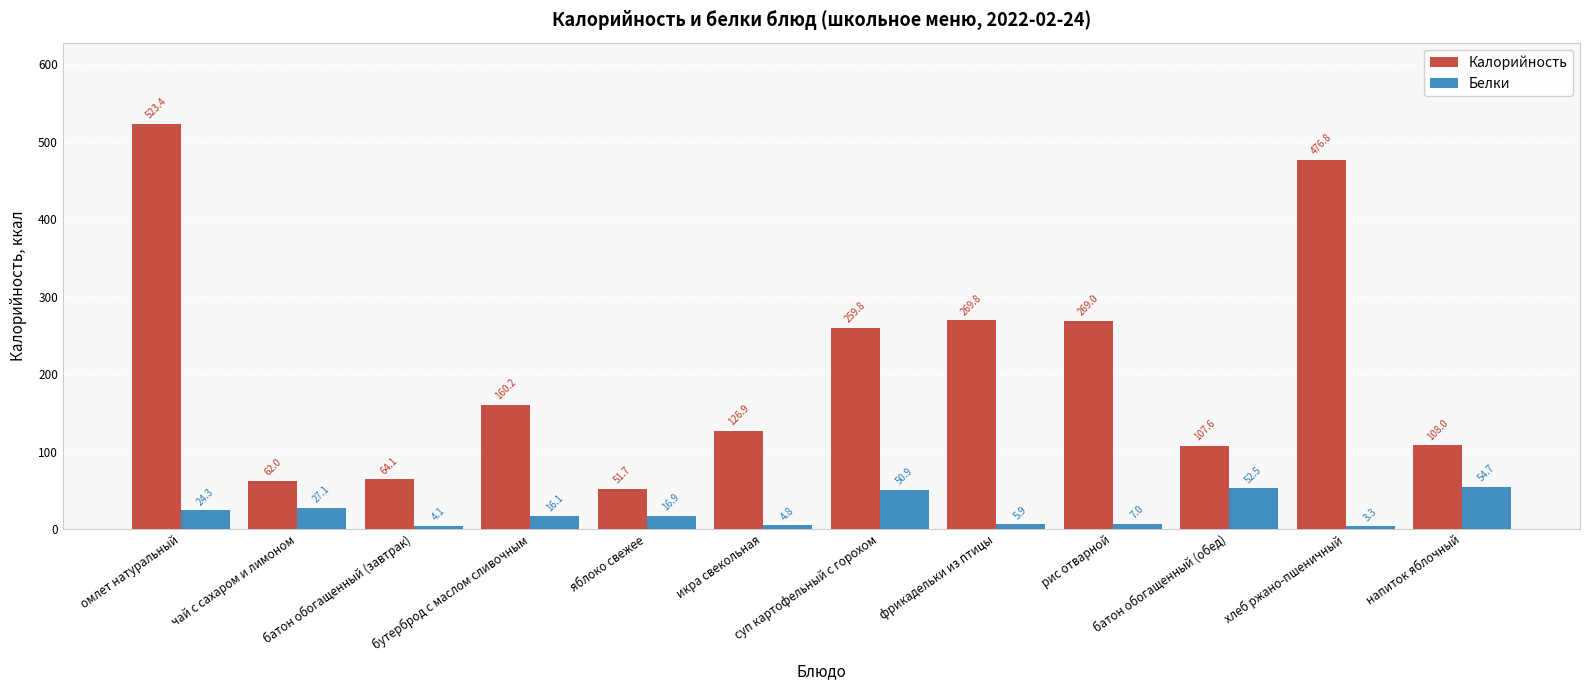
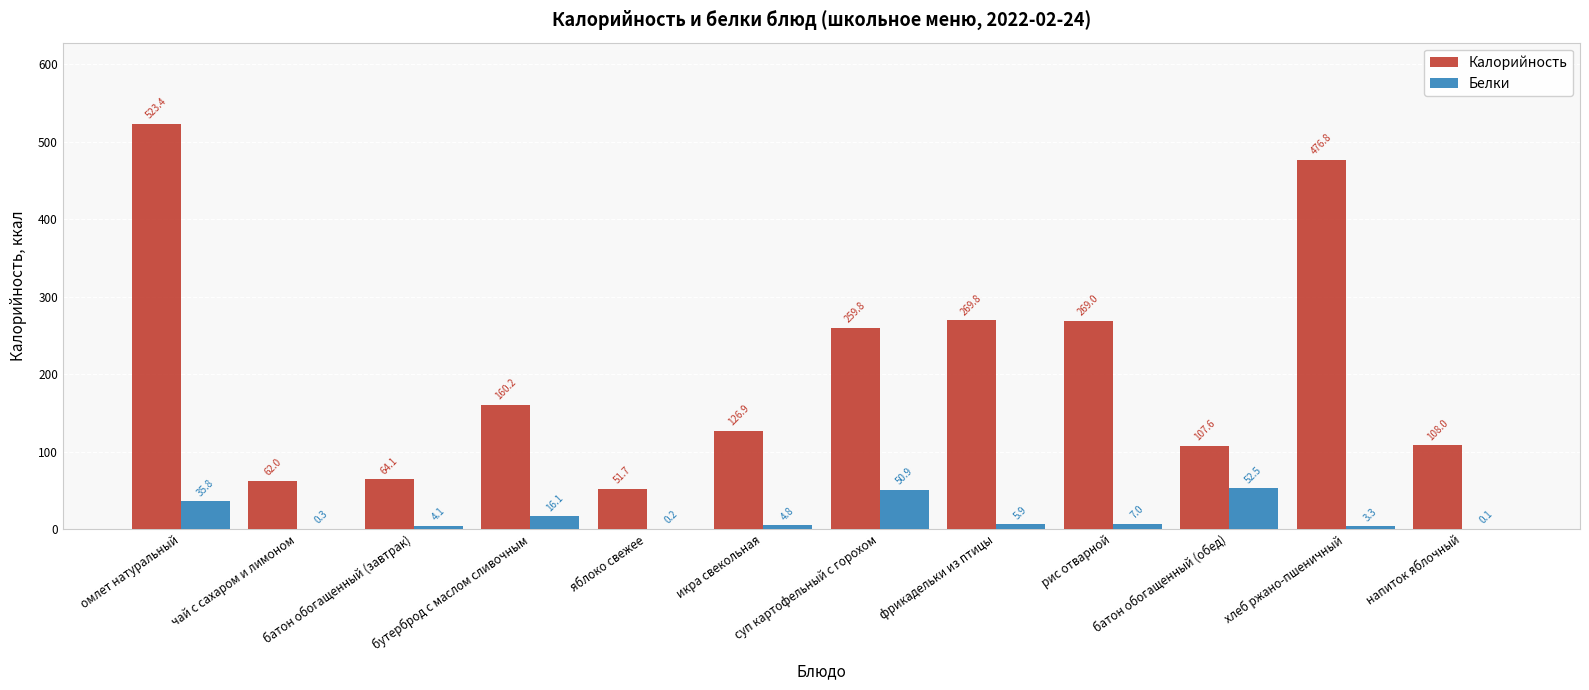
Белки, омлет натуральный: 24.3 -> 35.8
Белки, чай с сахаром и лимоном: 27.1 -> 0.3
Белки, яблоко свежее: 16.9 -> 0.2
Белки, напиток яблочный: 54.7 -> 0.1
